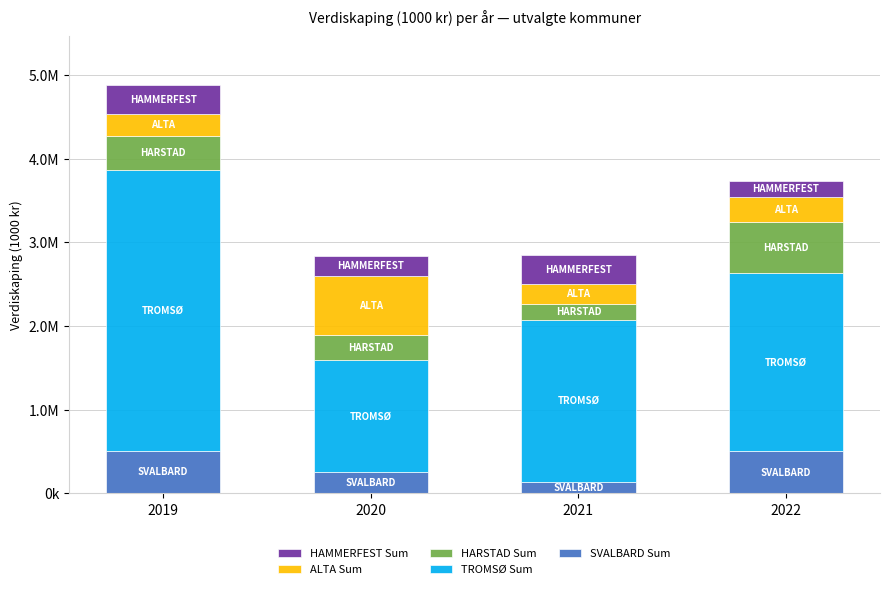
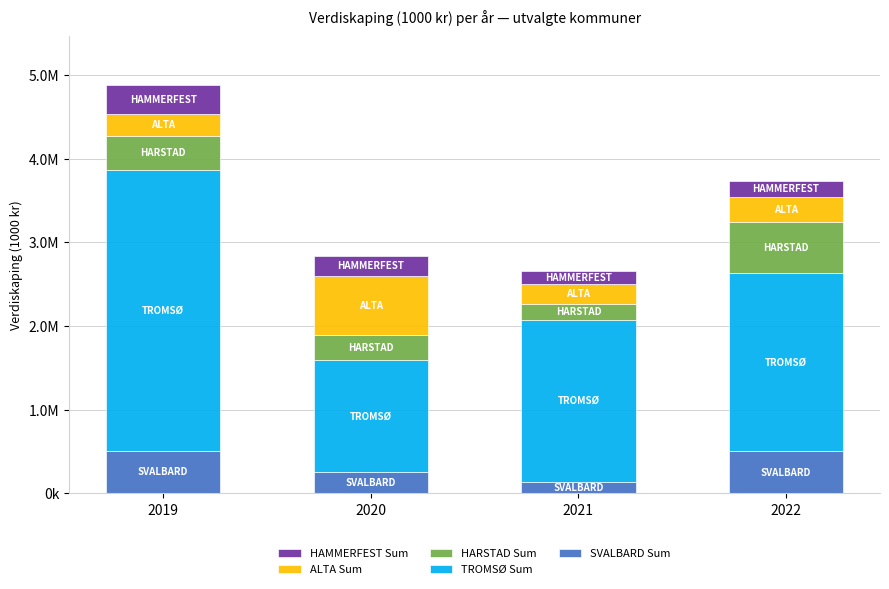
HAMMERFEST Sum, 2021: 300000 -> 200000
